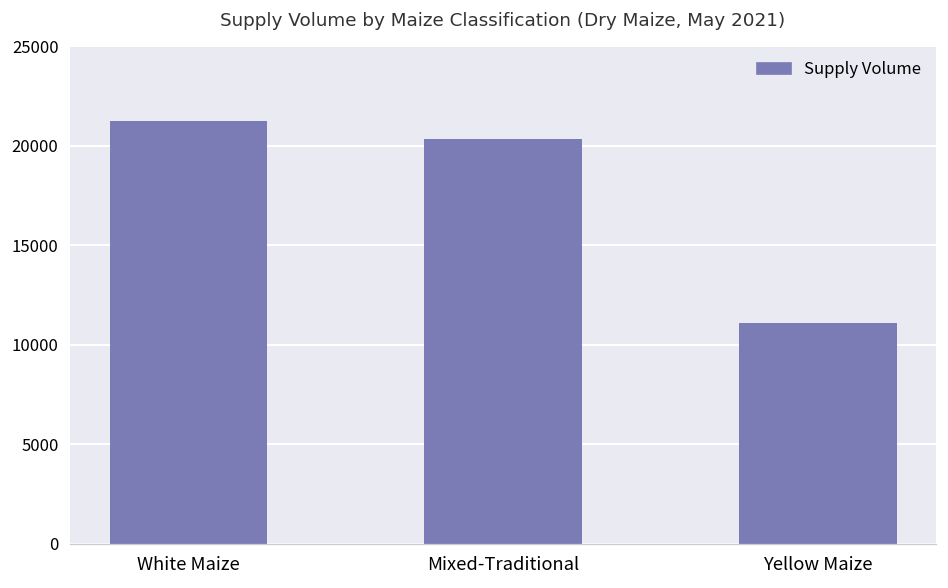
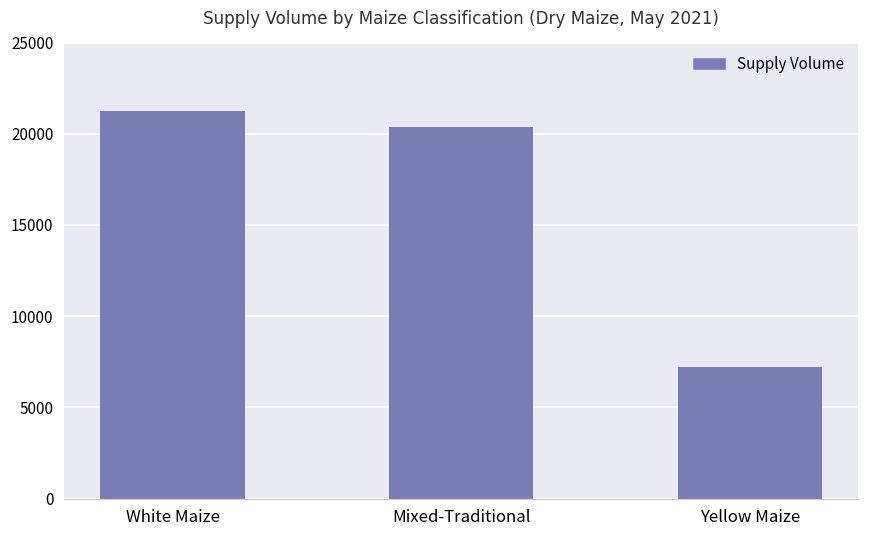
Yellow Maize: 11100 -> 7200
